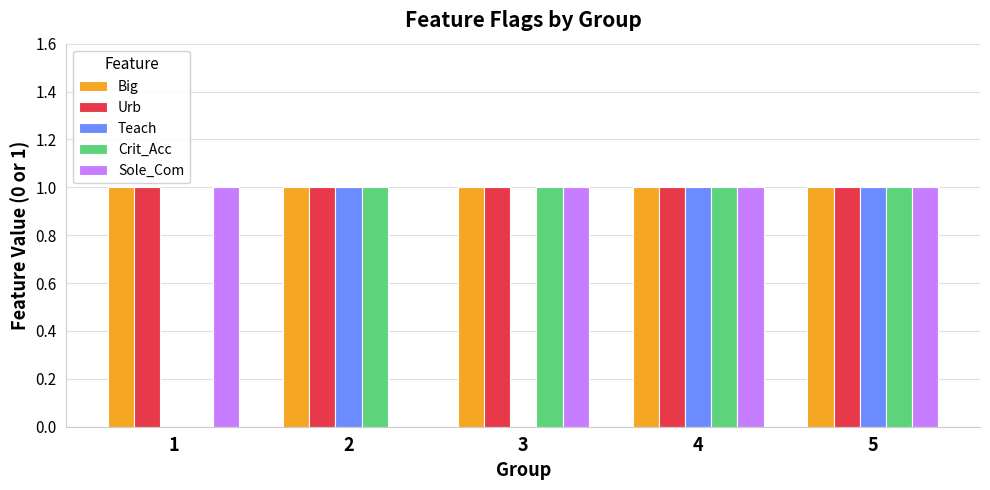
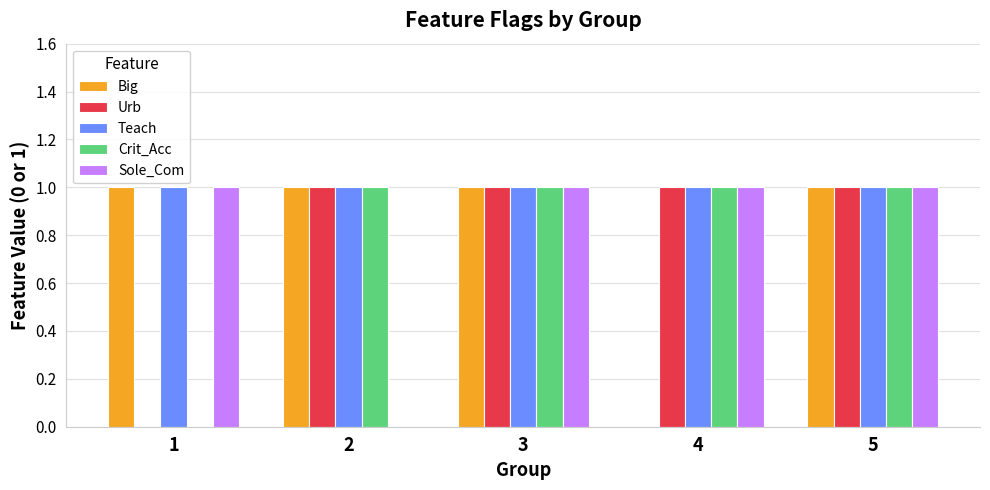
Urb, 1: 1 -> 0
Teach, 1: 0 -> 1
Teach, 3: 0 -> 1
Big, 4: 1 -> 0
